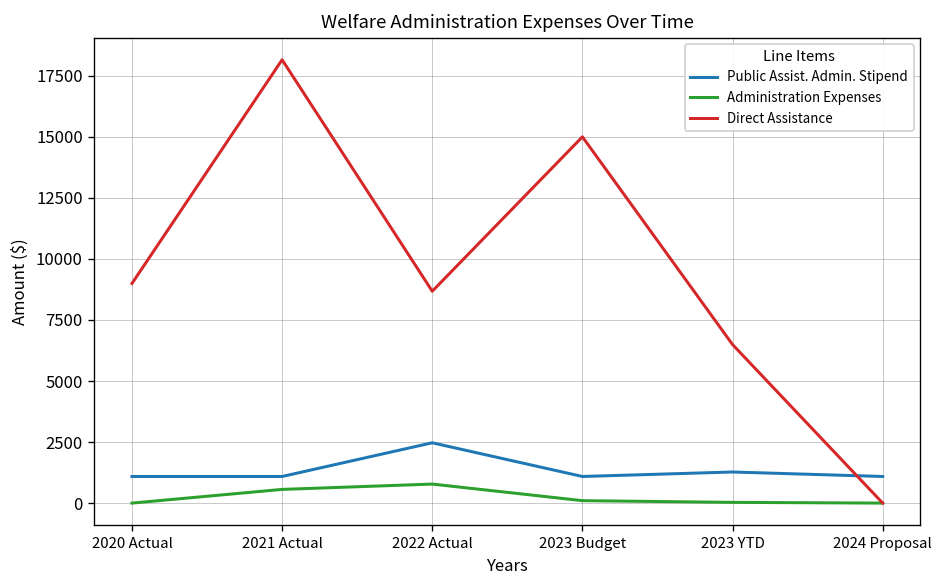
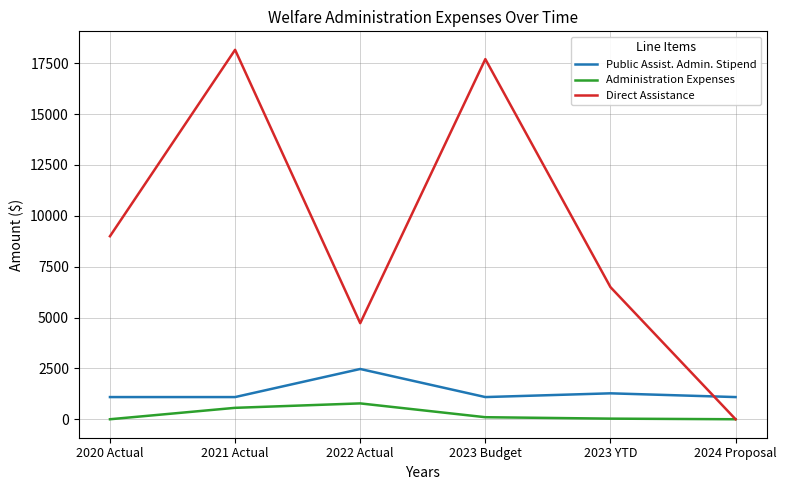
Direct Assistance, 2022 Actual: 8700 -> 4700
Direct Assistance, 2023 Budget: 15000 -> 17700
